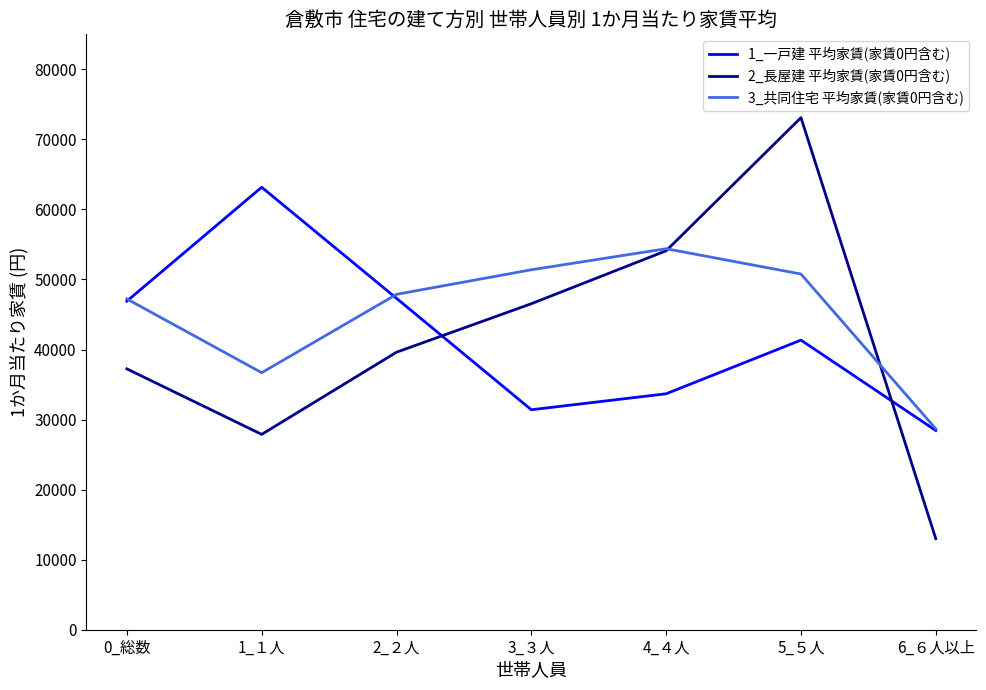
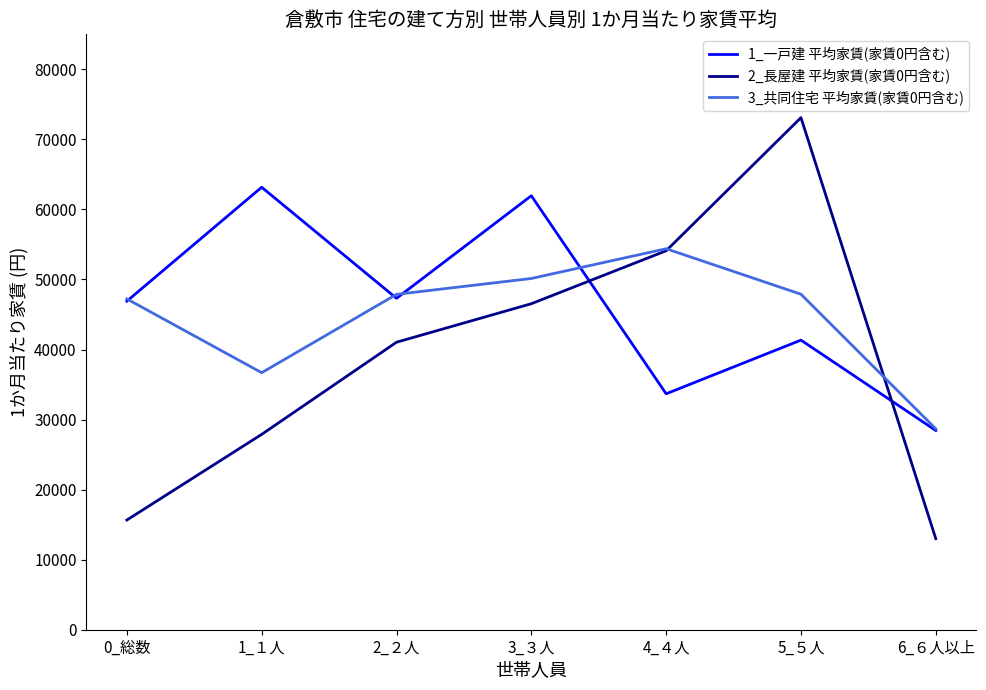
2_長屋建 平均家賃(家賃0円含む), 0_総数: 37000 -> 16000
2_長屋建 平均家賃(家賃0円含む), 2_２人: 40000 -> 41000
1_一戸建 平均家賃(家賃0円含む), 3_３人: 31000 -> 62000
3_共同住宅 平均家賃(家賃0円含む), 3_３人: 51000 -> 50000
3_共同住宅 平均家賃(家賃0円含む), 5_５人: 51000 -> 48000
